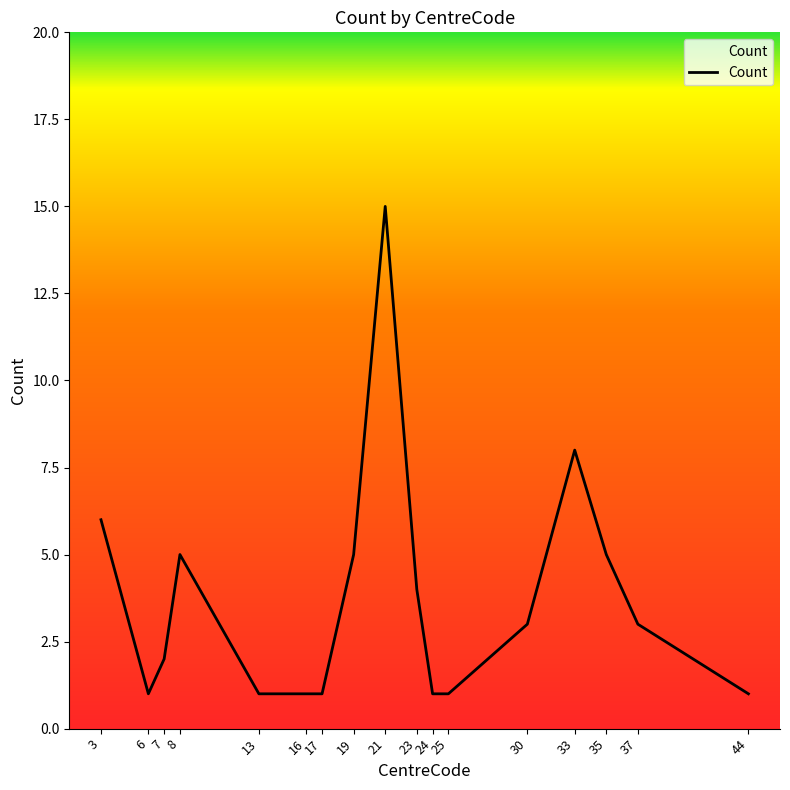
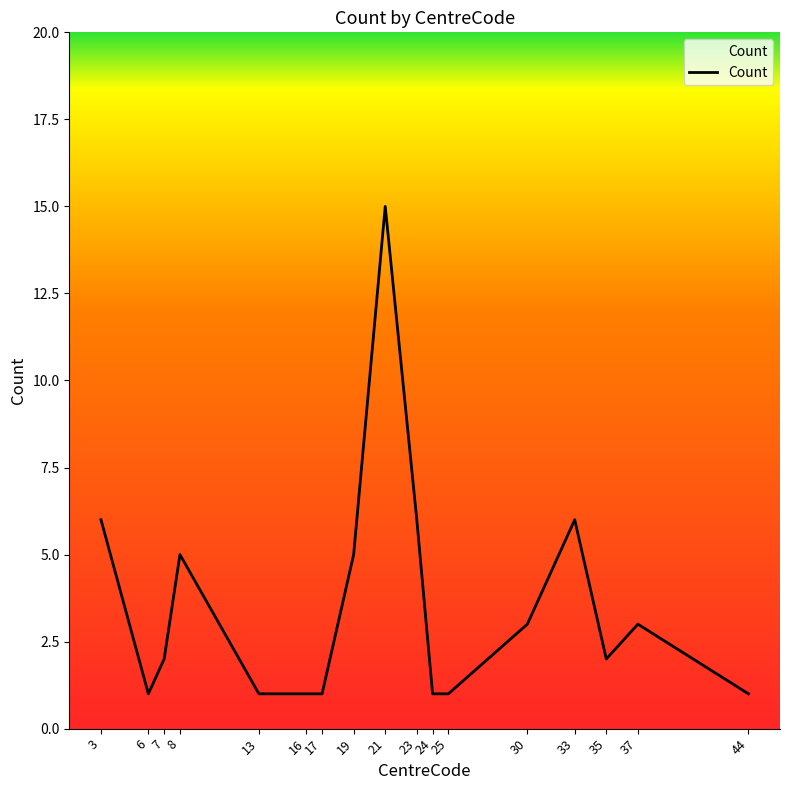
23: 4 -> 6
33: 8 -> 6
35: 5 -> 2
